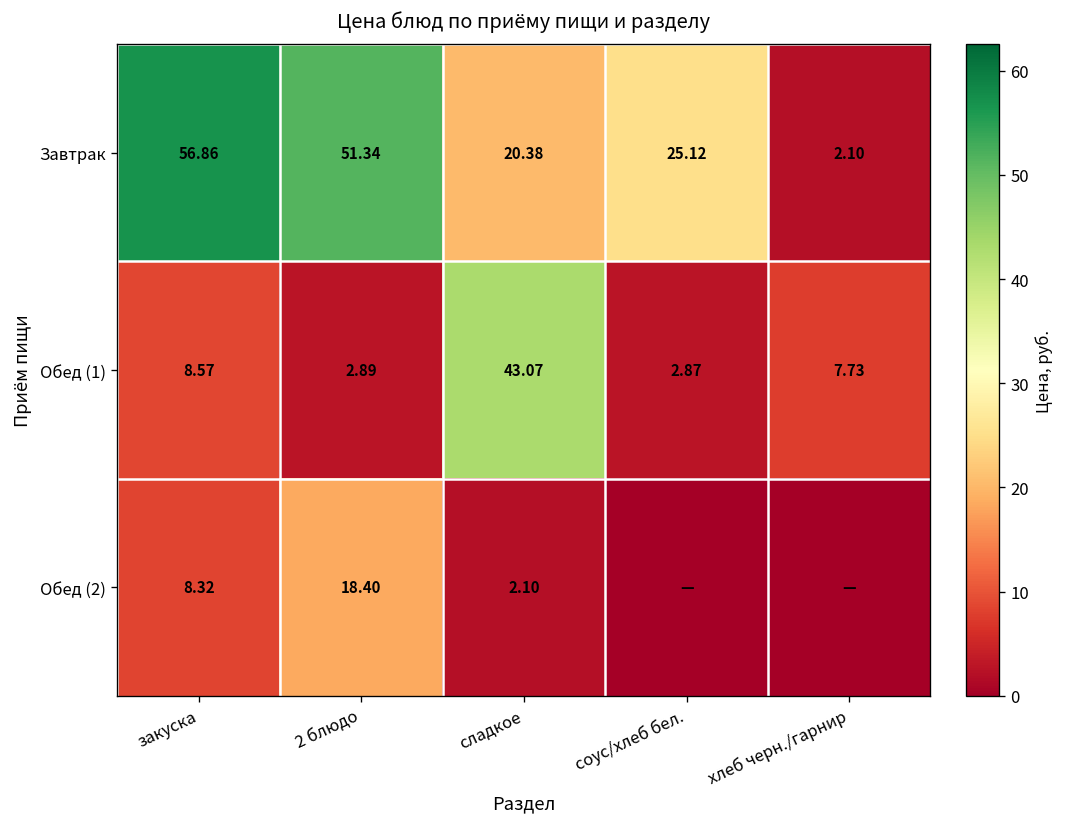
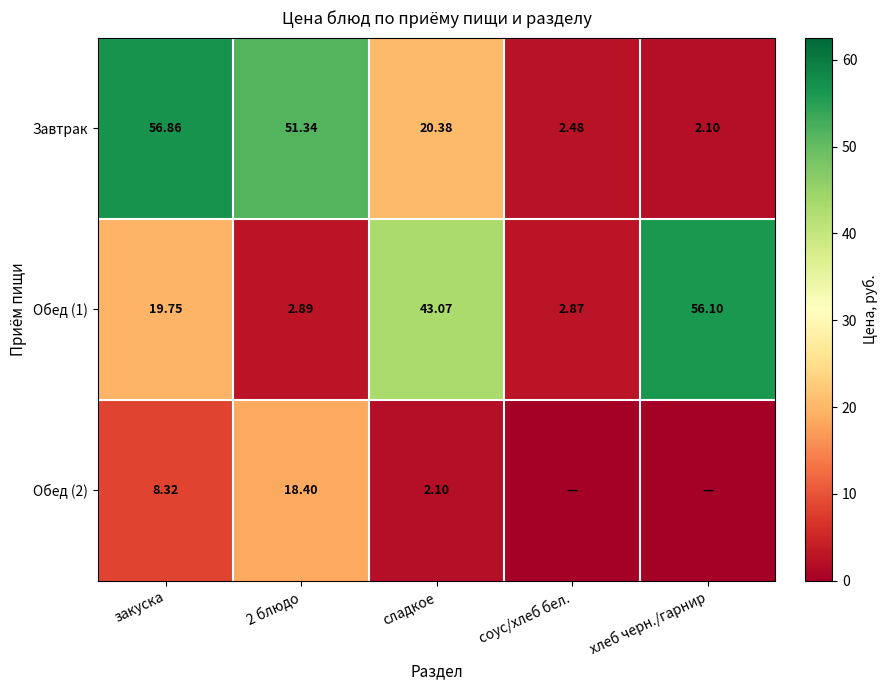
Завтрак, соус/хлеб бел.: 25.12 -> 2.48
Обед (1), закуска: 8.57 -> 19.75
Обед (1), хлеб черн./гарнир: 7.73 -> 56.10
